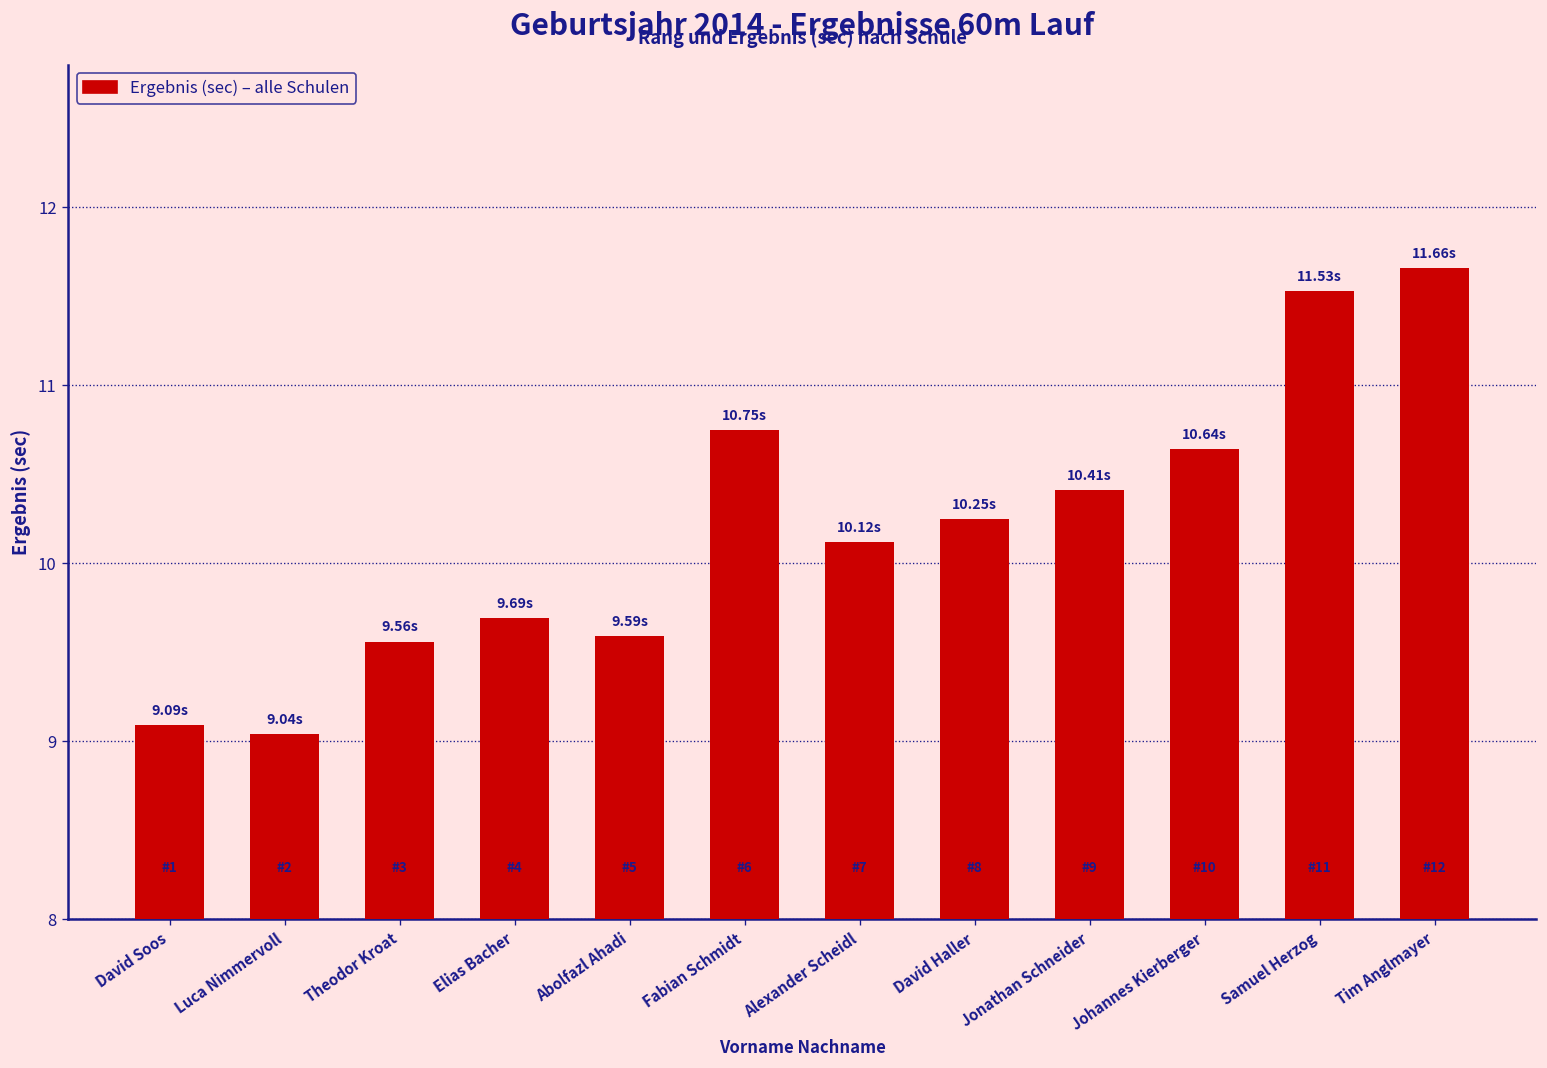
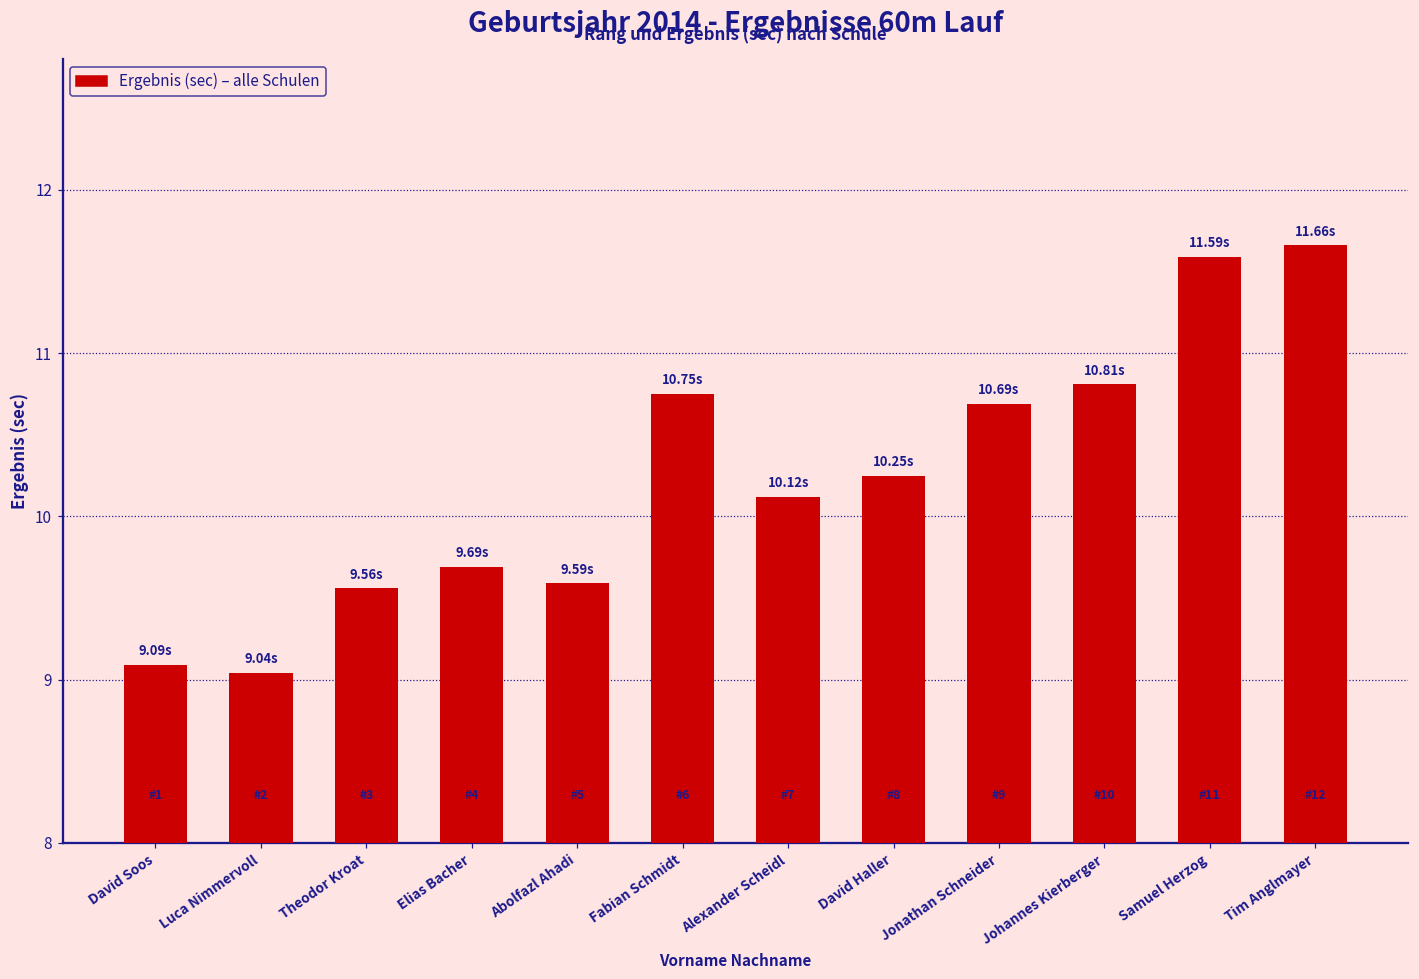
Jonathan Schneider: 10.41s -> 10.69s
Johannes Kierberger: 10.64s -> 10.81s
Samuel Herzog: 11.53s -> 11.59s
